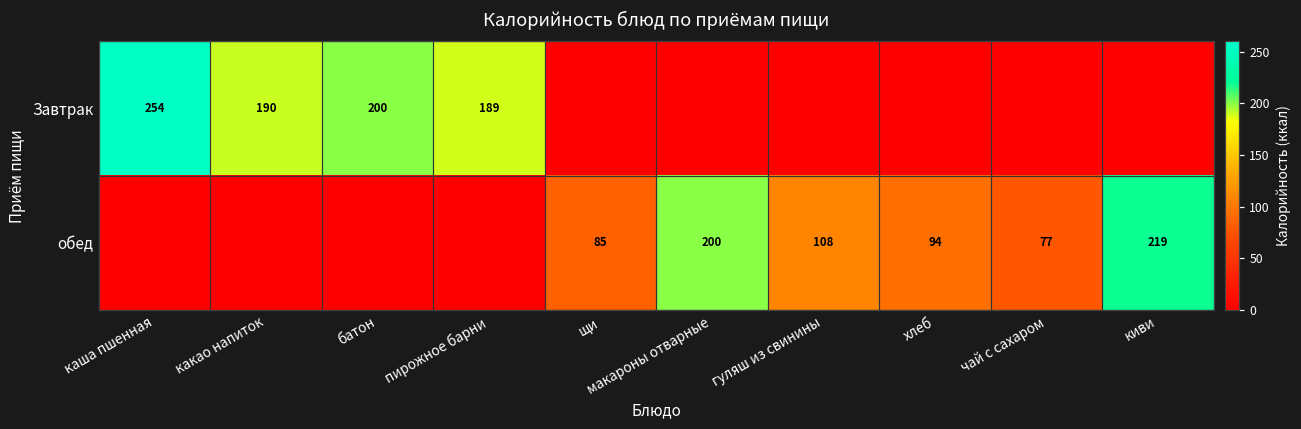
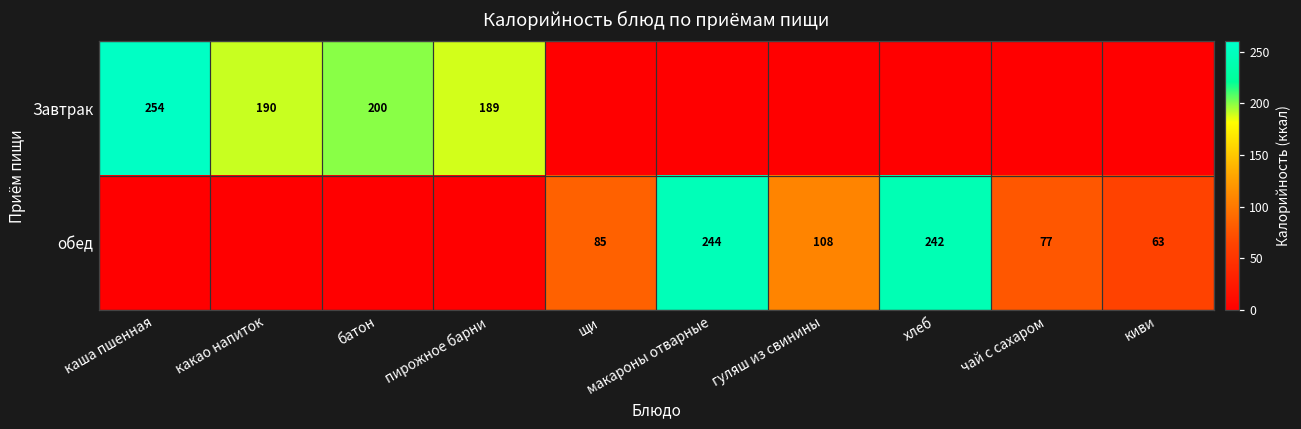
обед, макароны отварные: 200 -> 244
обед, хлеб: 94 -> 242
обед, киви: 219 -> 63
